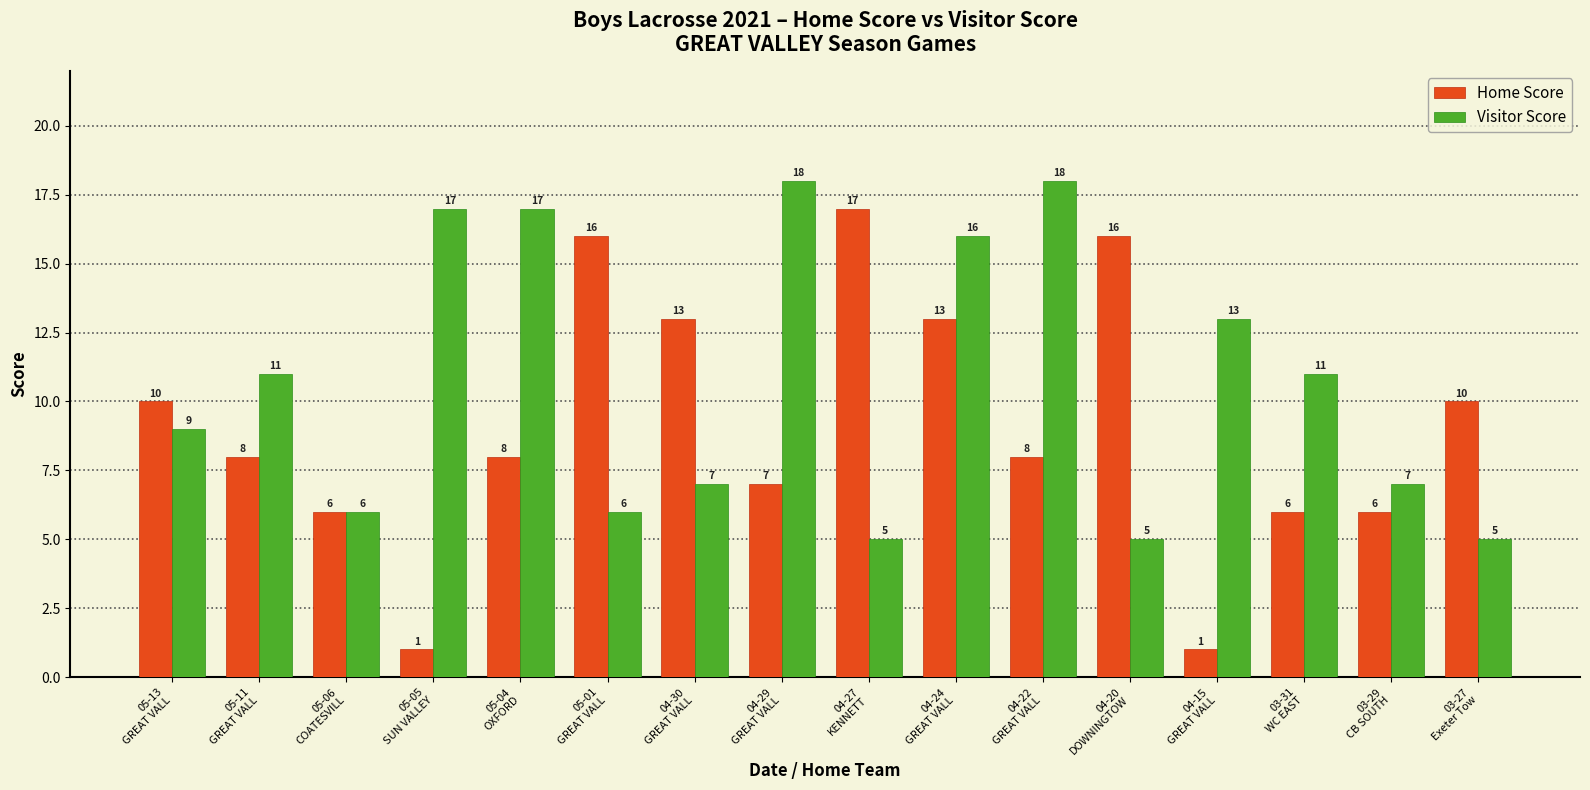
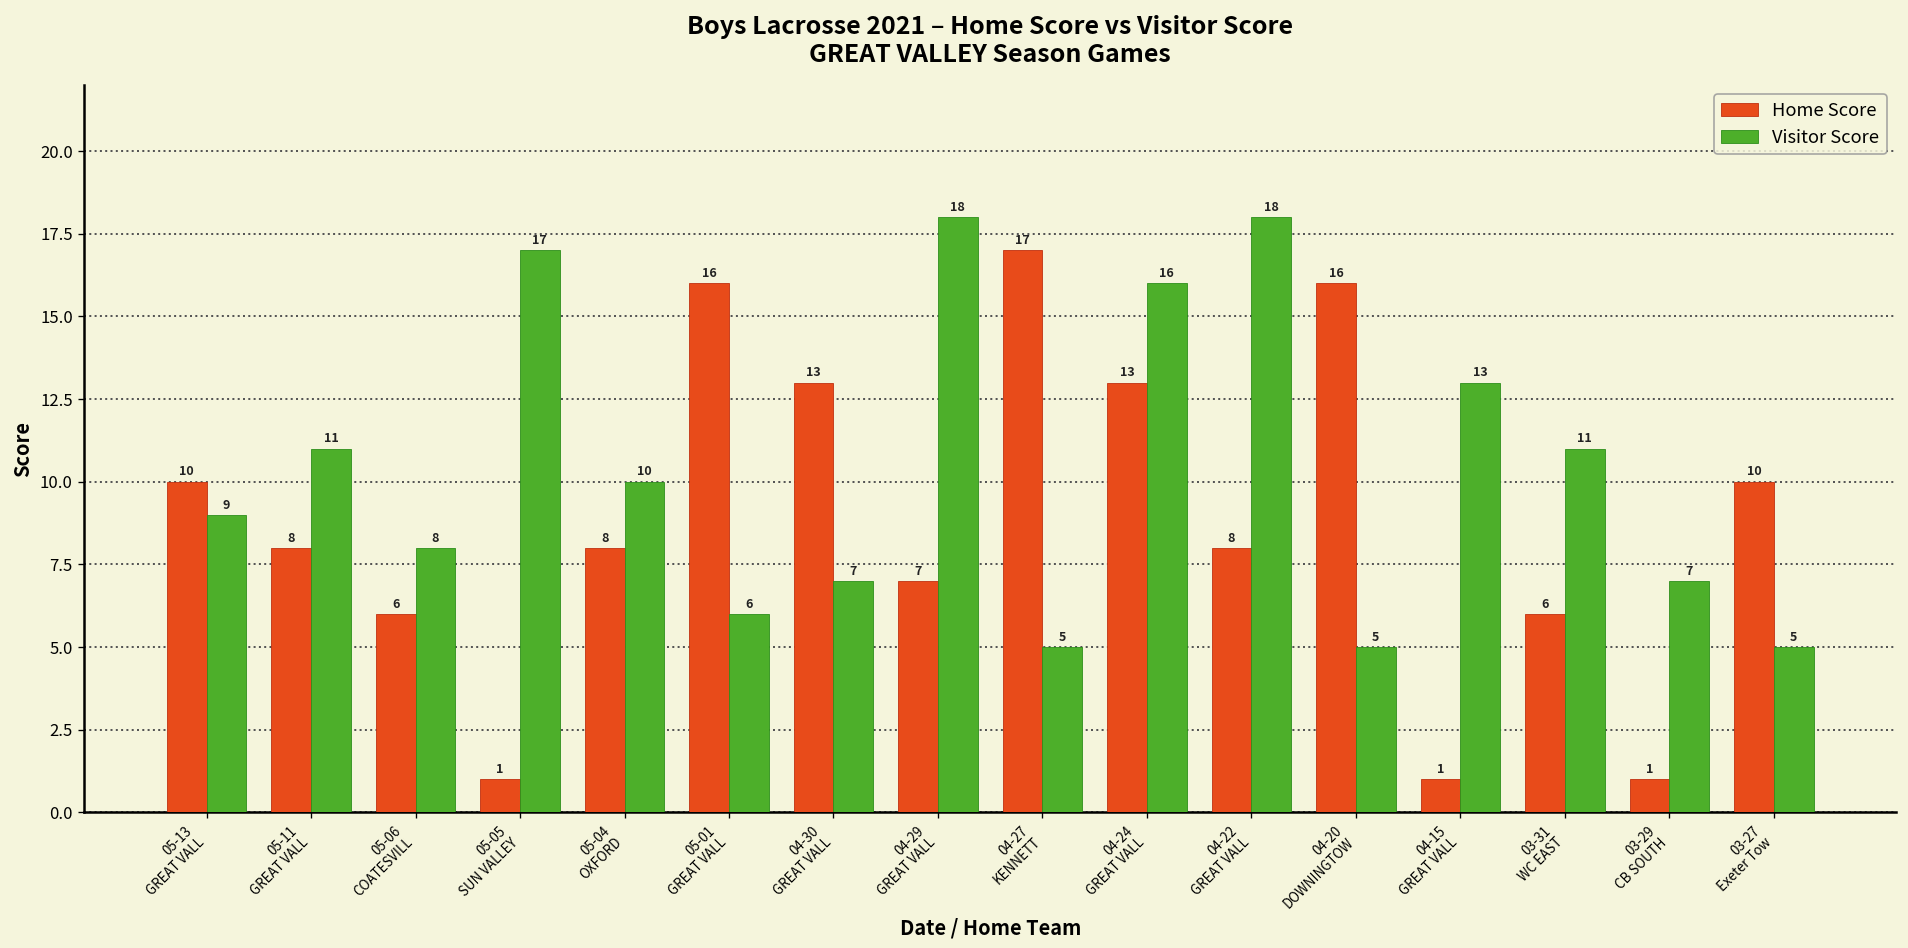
Visitor Score, 05-06 COATESVILL: 6 -> 8
Visitor Score, 05-04 OXFORD: 17 -> 10
Home Score, 03-29 CB SOUTH: 6 -> 1
